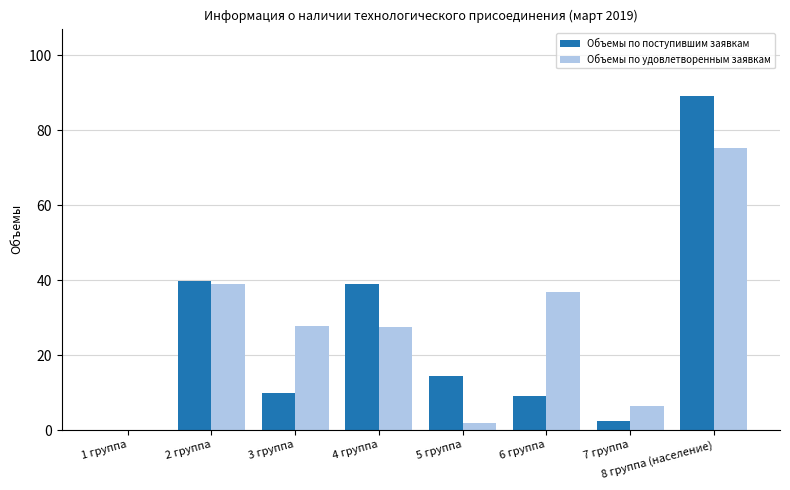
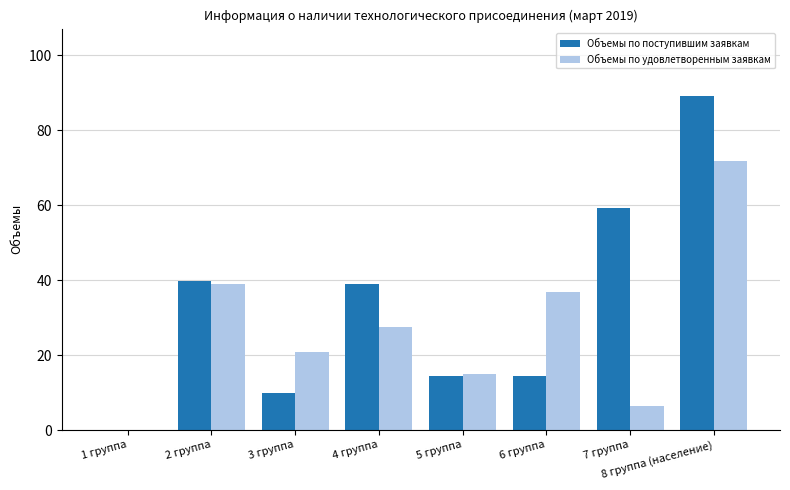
Объемы по удовлетворенным заявкам, 3 группа: 28 -> 21
Объемы по удовлетворенным заявкам, 5 группа: 2 -> 15
Объемы по поступившим заявкам, 6 группа: 9 -> 15
Объемы по поступившим заявкам, 7 группа: 2 -> 59
Объемы по удовлетворенным заявкам, 8 группа (население): 75 -> 72
